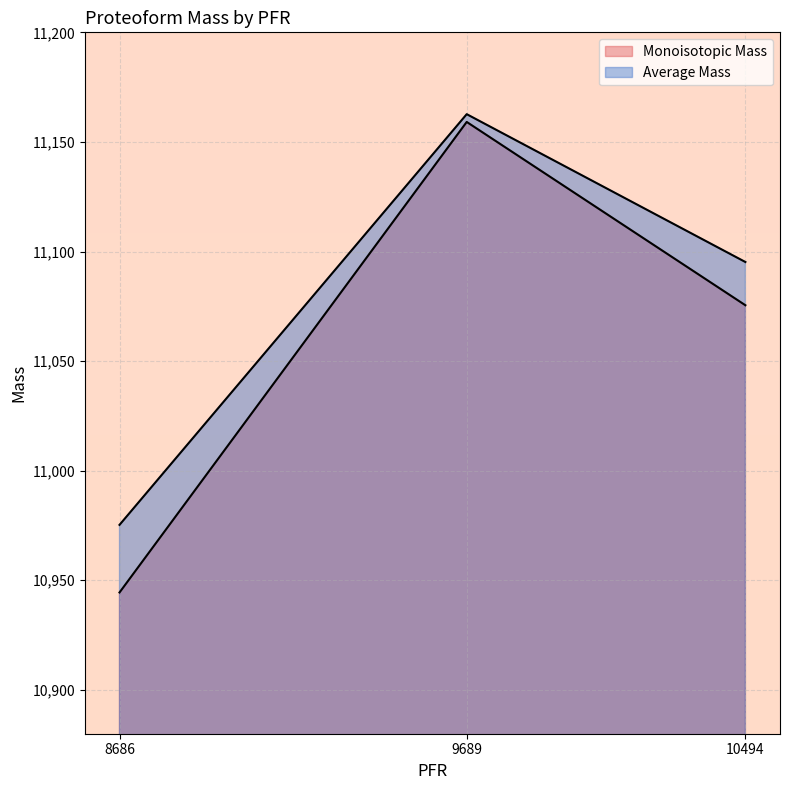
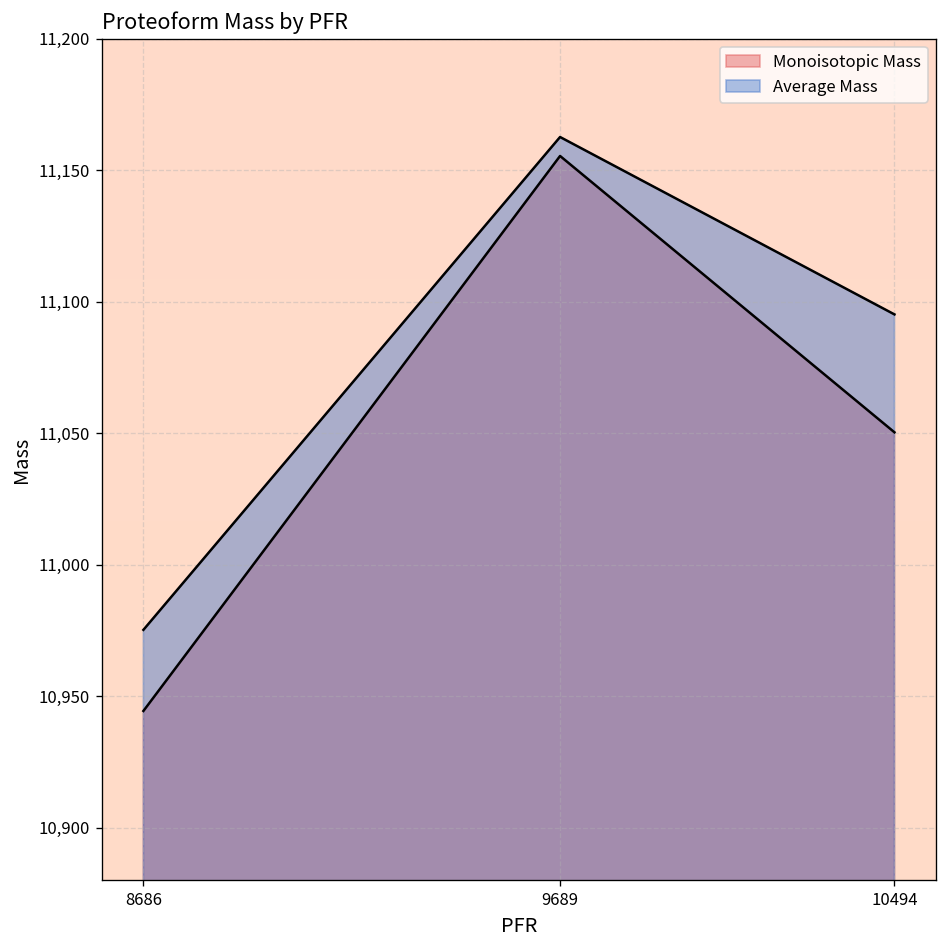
Monoisotopic Mass, 9689: 11,159 -> 11,155
Monoisotopic Mass, 10494: 11,075 -> 11,050
